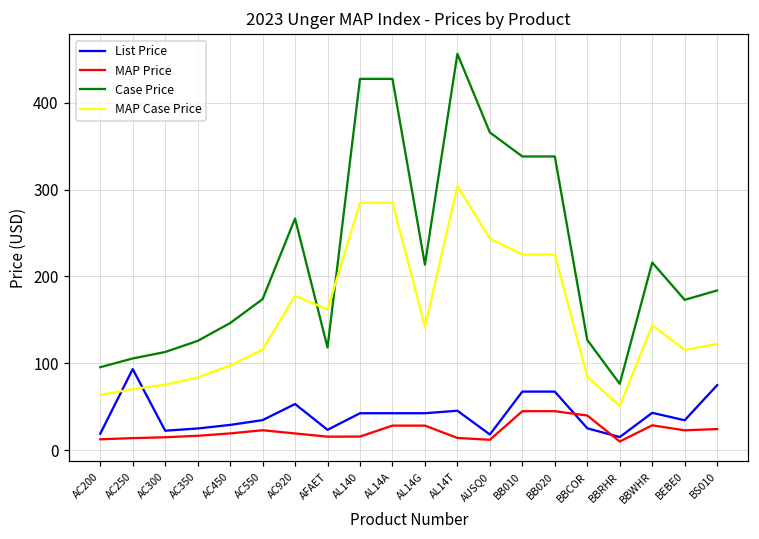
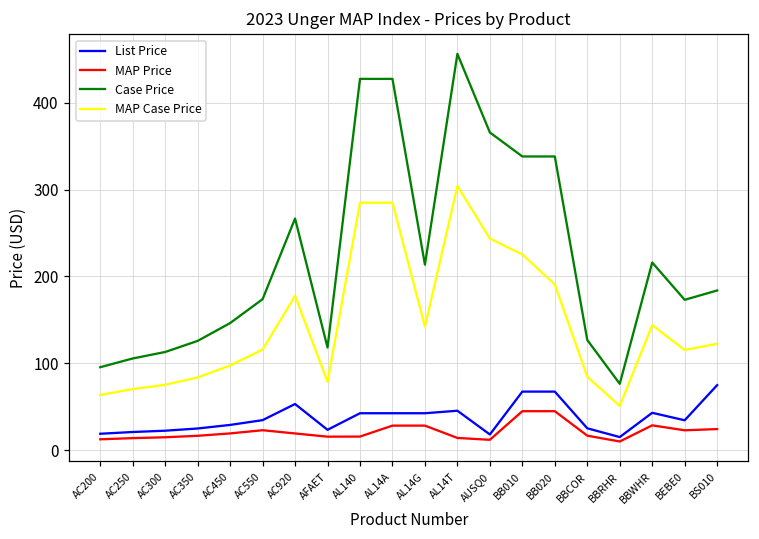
List Price, AC250: 90 -> 20
MAP Case Price, AFAET: 160 -> 80
MAP Case Price, BB020: 230 -> 190
MAP Price, BBCOR: 40 -> 20
